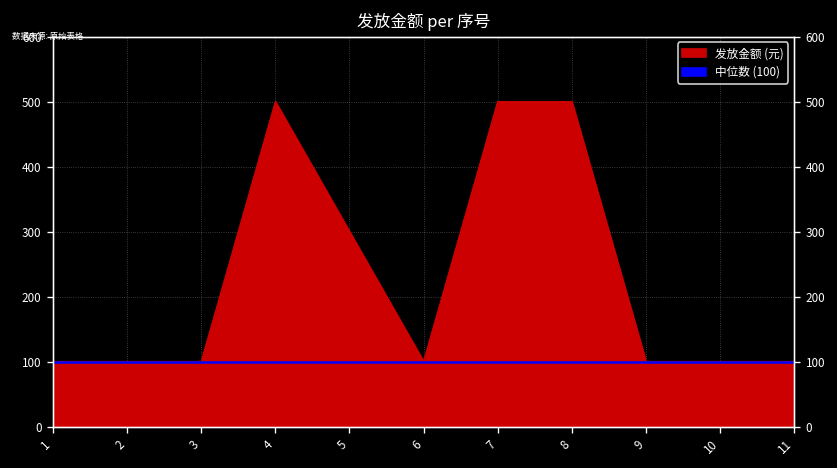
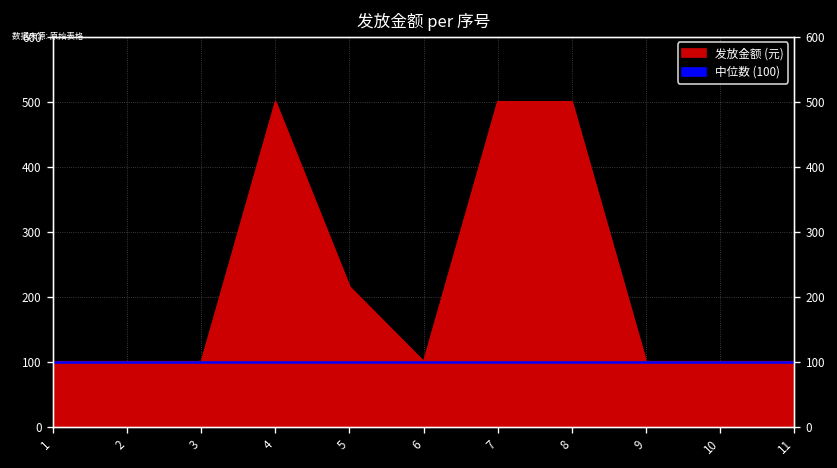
5: 300 -> 220
